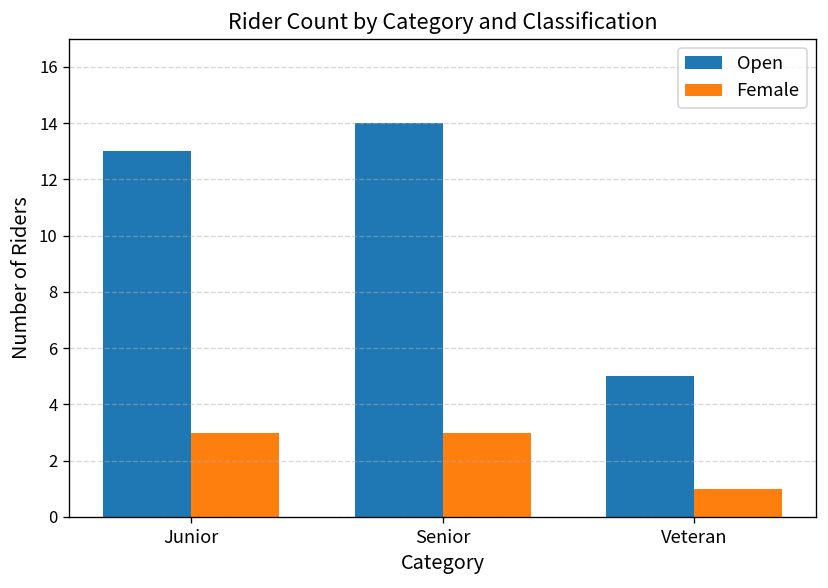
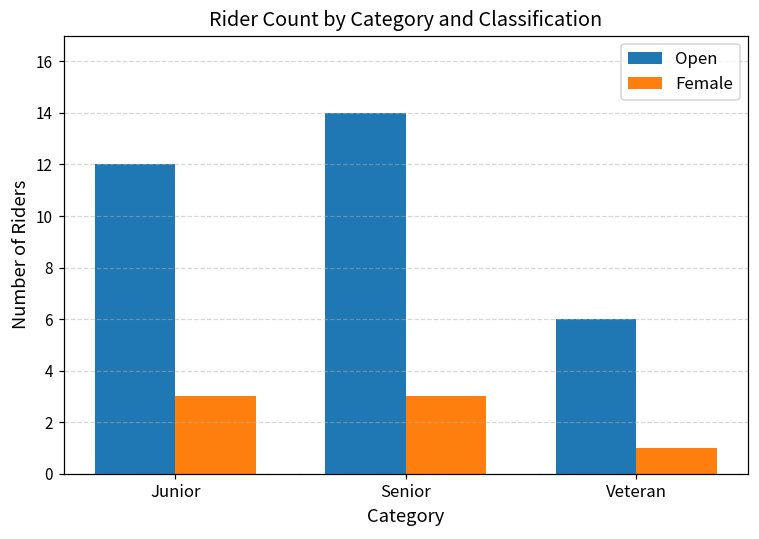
Open, Junior: 13 -> 12
Open, Veteran: 5 -> 6
